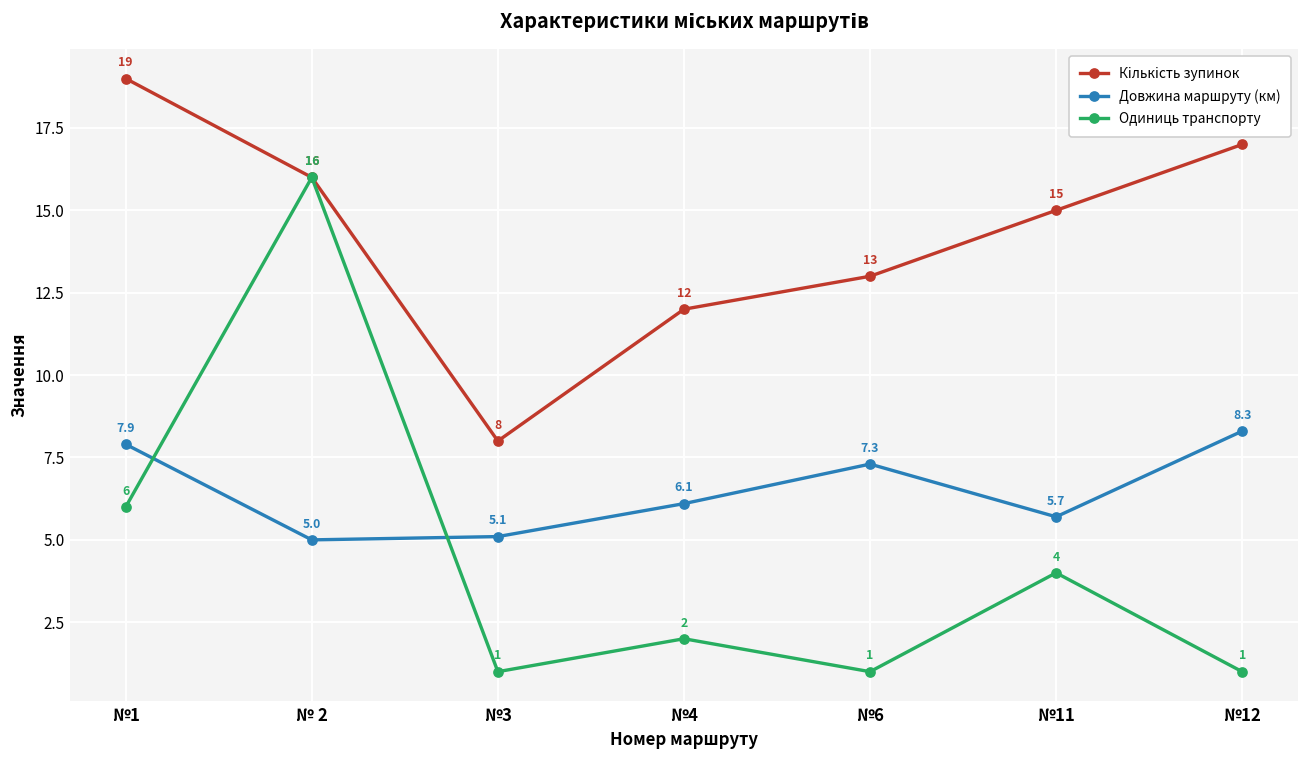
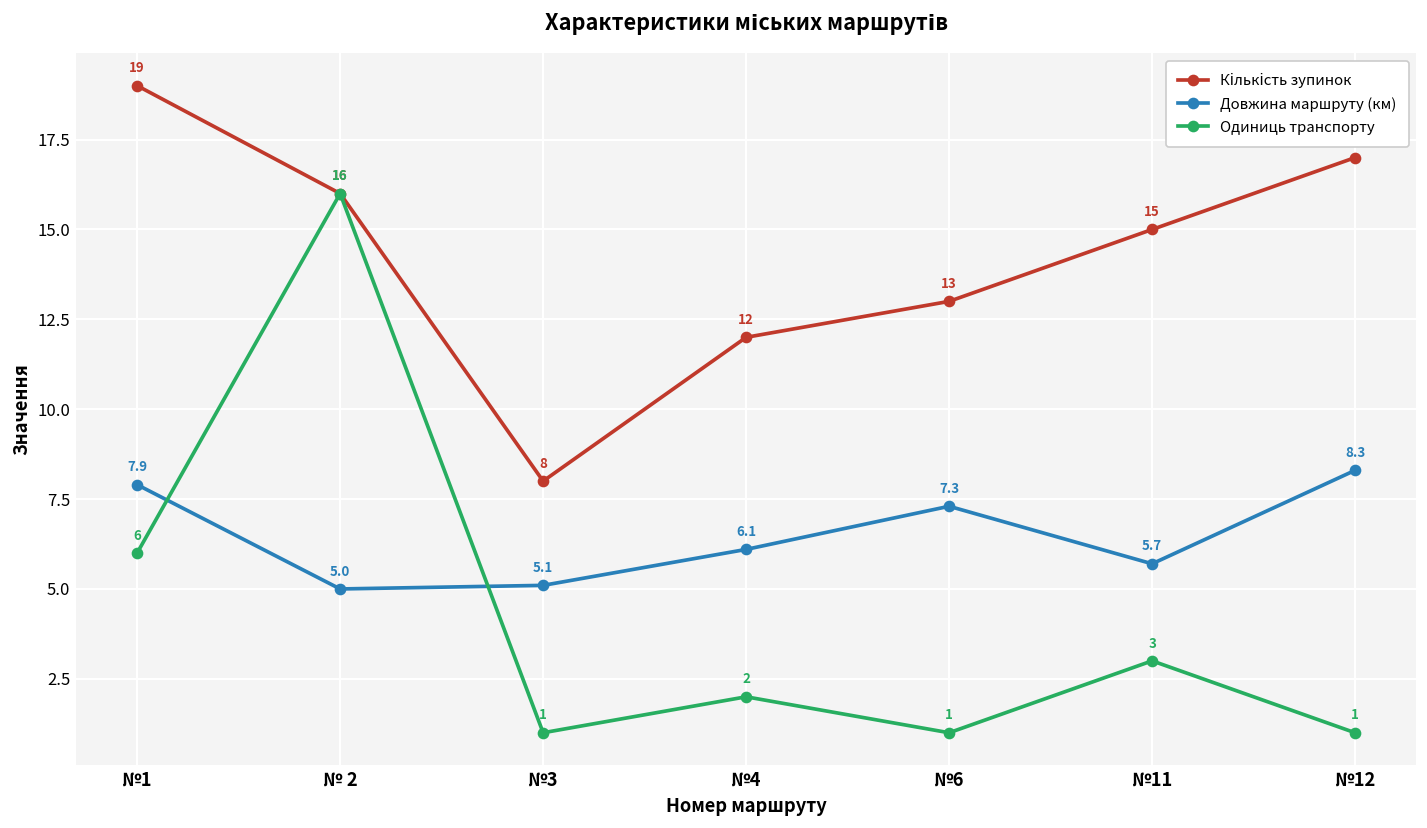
Одиниць транспорту, №11: 4 -> 3
